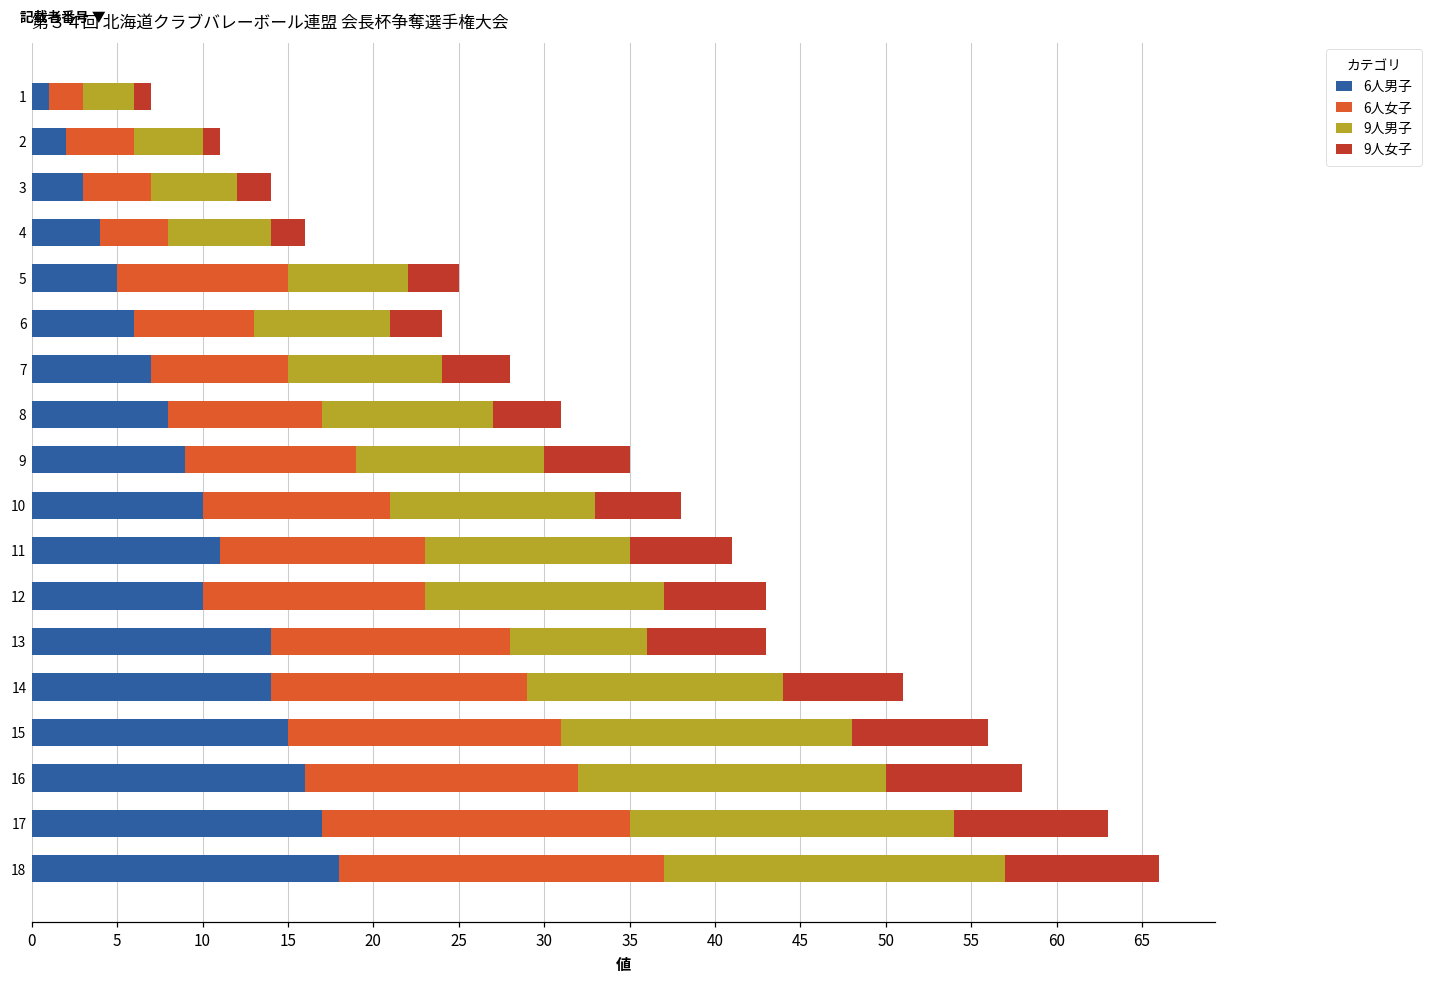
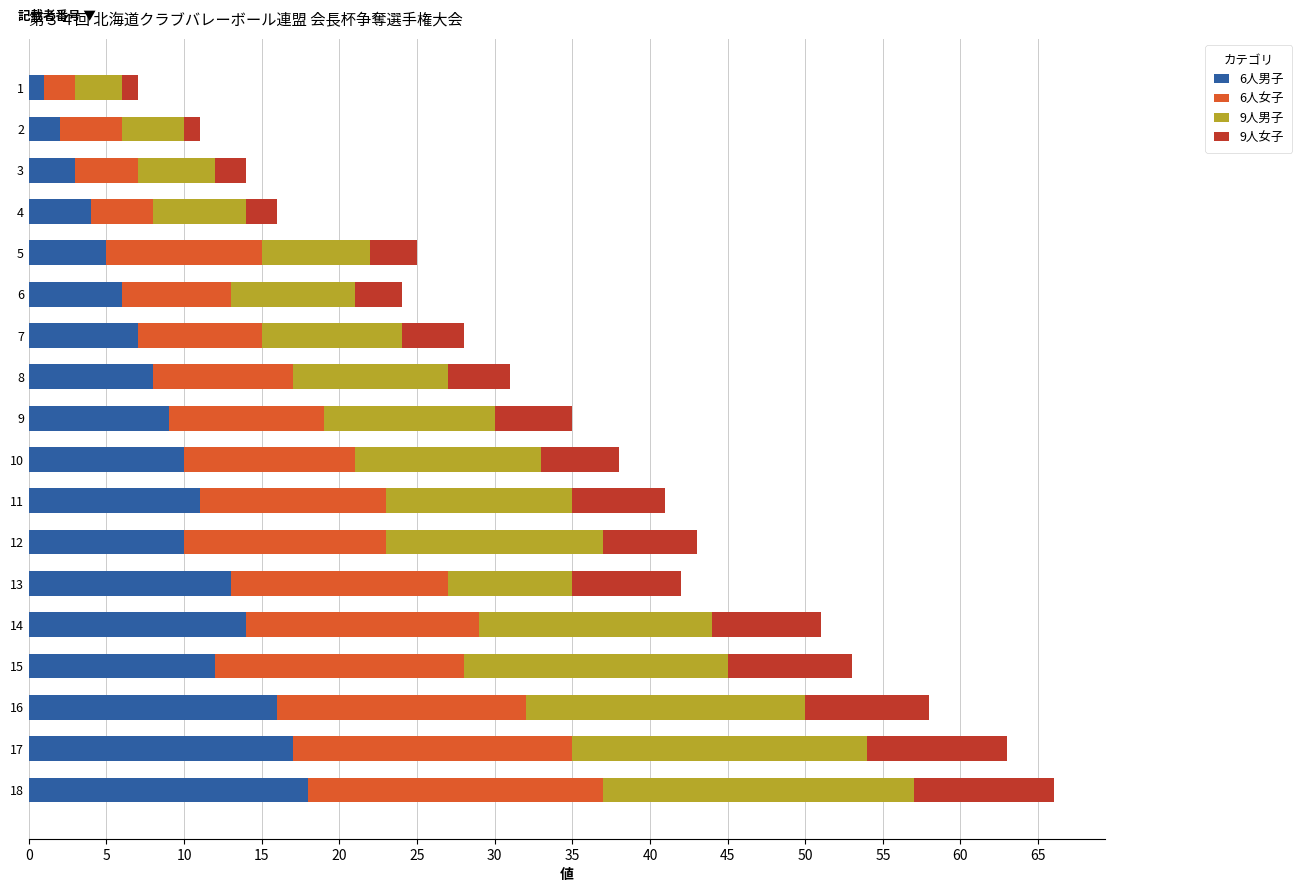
6人男子, 13: 14 -> 13
6人男子, 15: 15 -> 12
